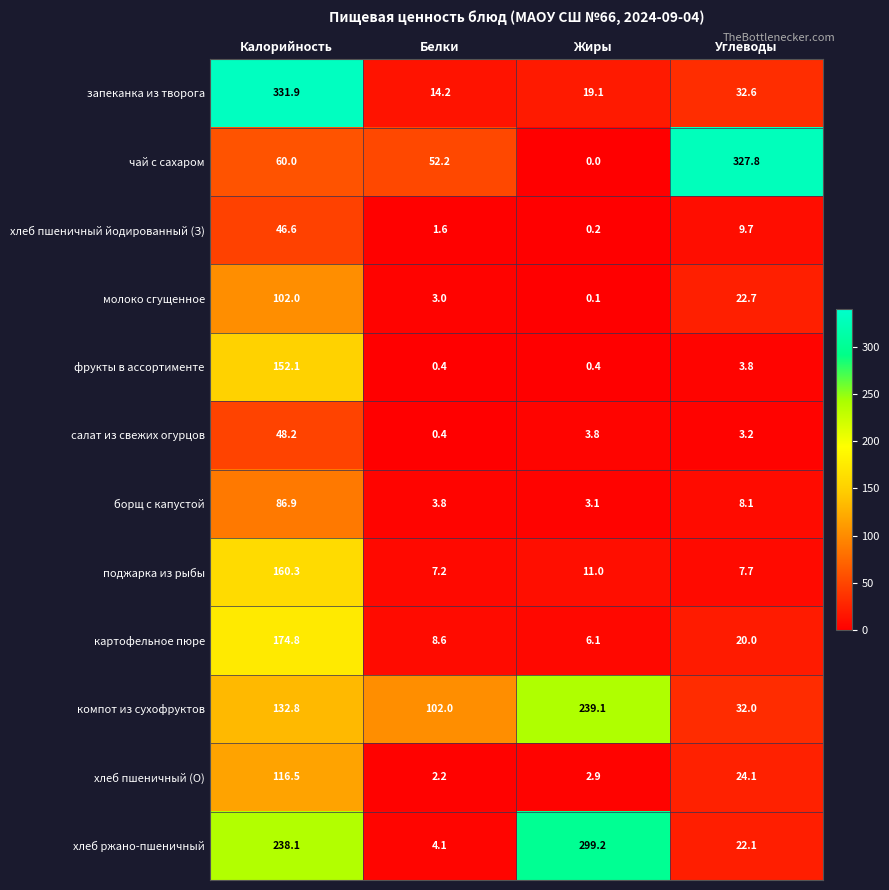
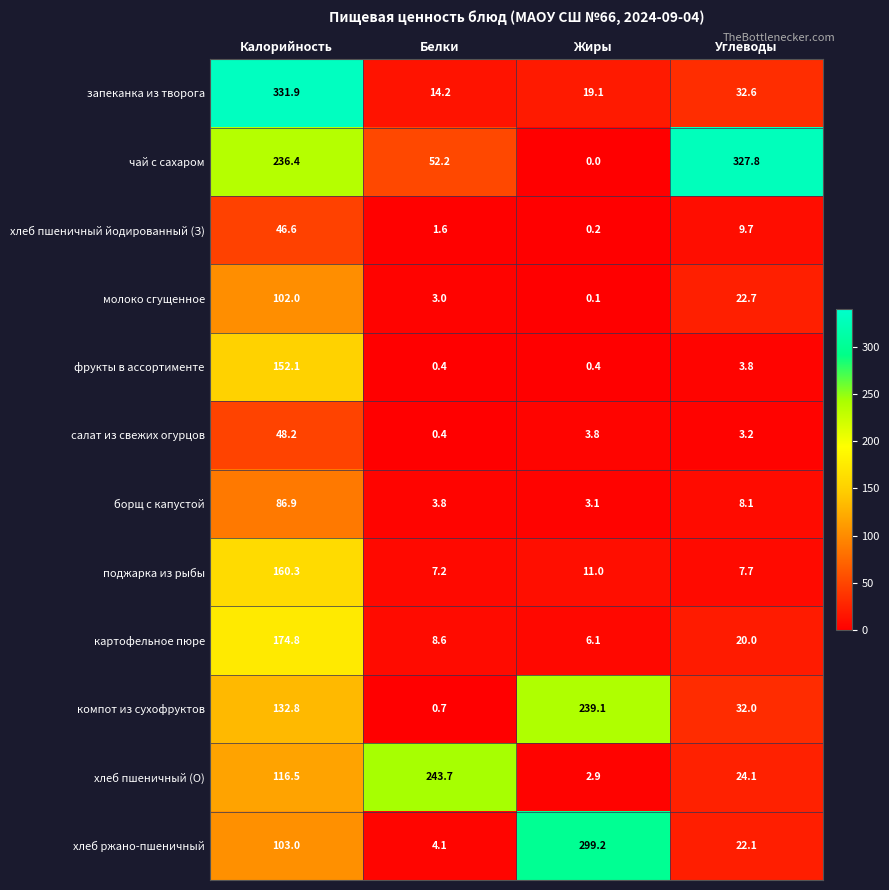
чай с сахаром, Калорийность: 60.0 -> 236.4
компот из сухофруктов, Белки: 102.0 -> 0.7
хлеб пшеничный (О), Белки: 2.2 -> 243.7
хлеб ржано-пшеничный, Калорийность: 238.1 -> 103.0
